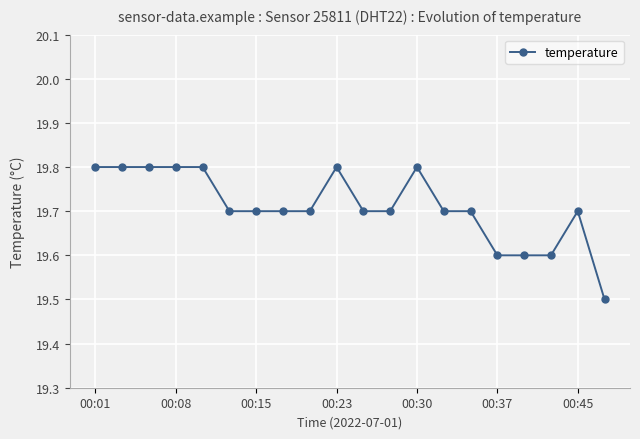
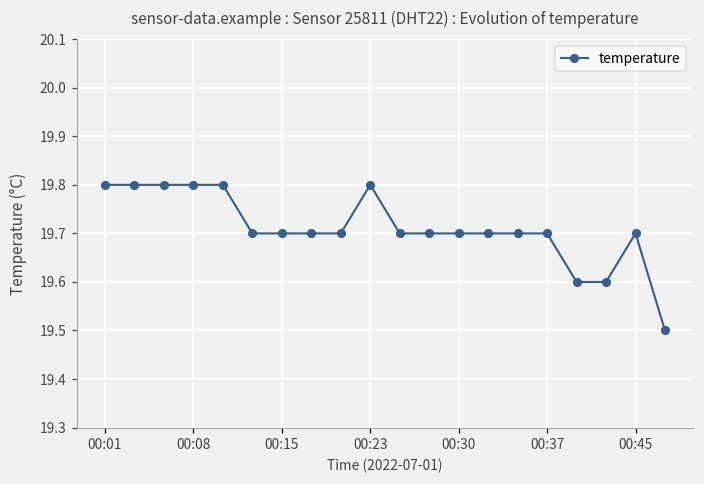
00:30: 19.8 -> 19.7
00:37: 19.6 -> 19.7
